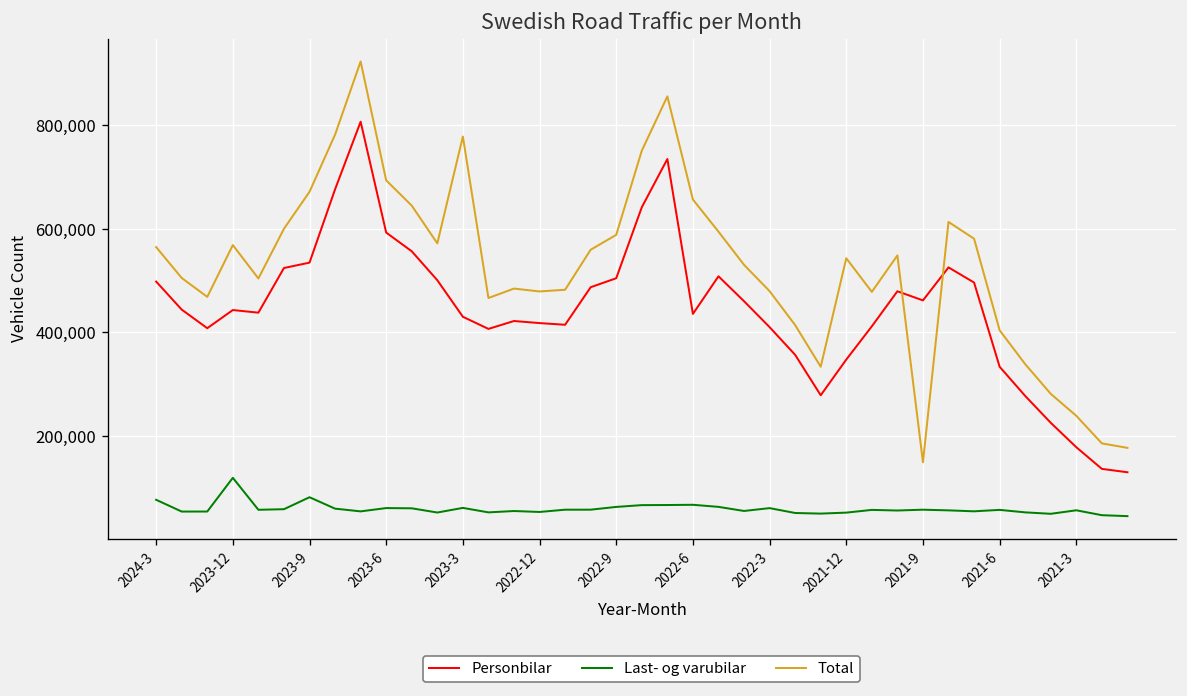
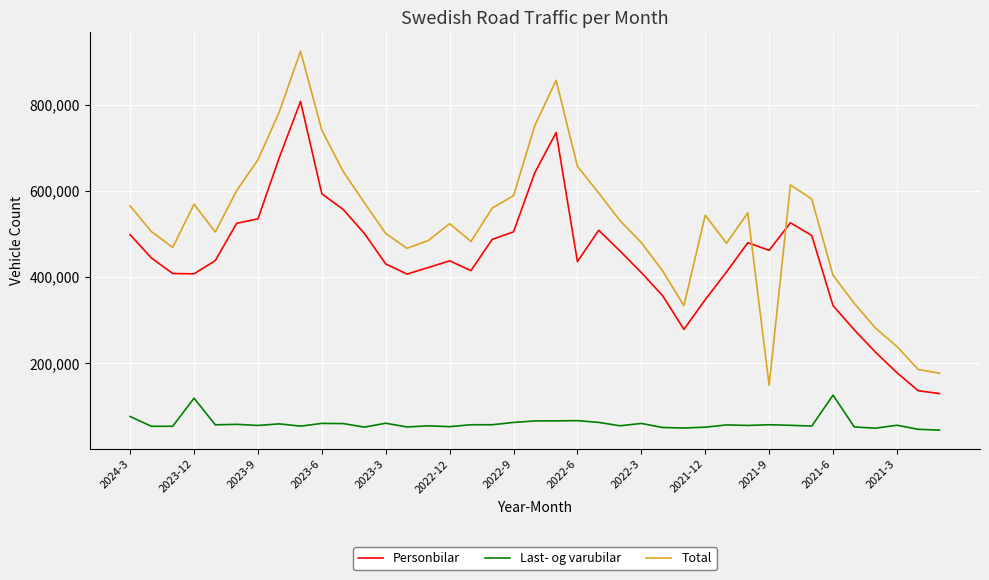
Personbilar, 2023-12: 440,000 -> 410,000
Last- og varubilar, 2023-9: 80,000 -> 60,000
Total, 2023-6: 690,000 -> 740,000
Total, 2023-3: 780,000 -> 500,000
Personbilar, 2022-12: 420,000 -> 440,000
Total, 2022-12: 480,000 -> 520,000
Last- og varubilar, 2021-6: 60,000 -> 130,000
